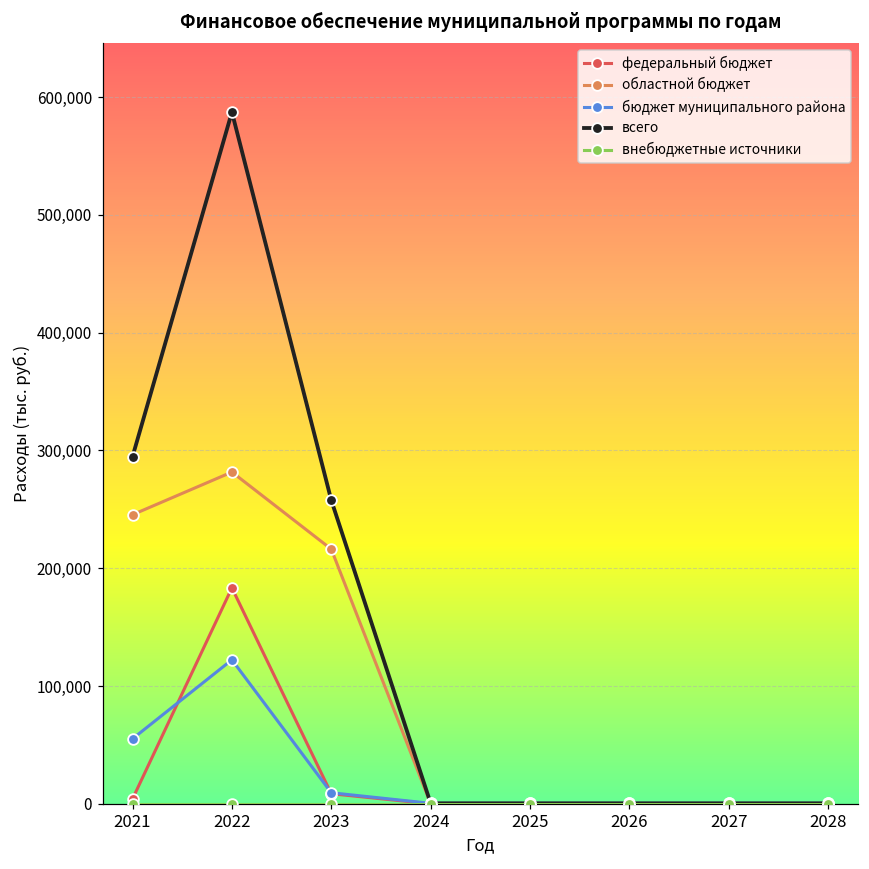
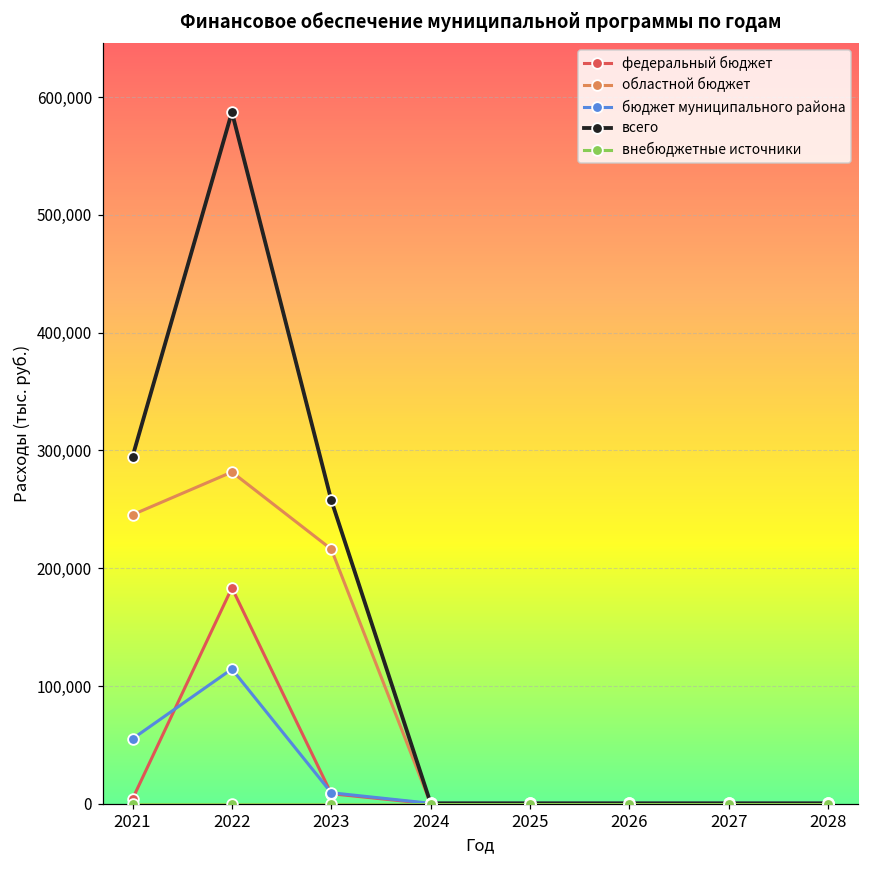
бюджет муниципального района, 2022: 122,000 -> 114,000
